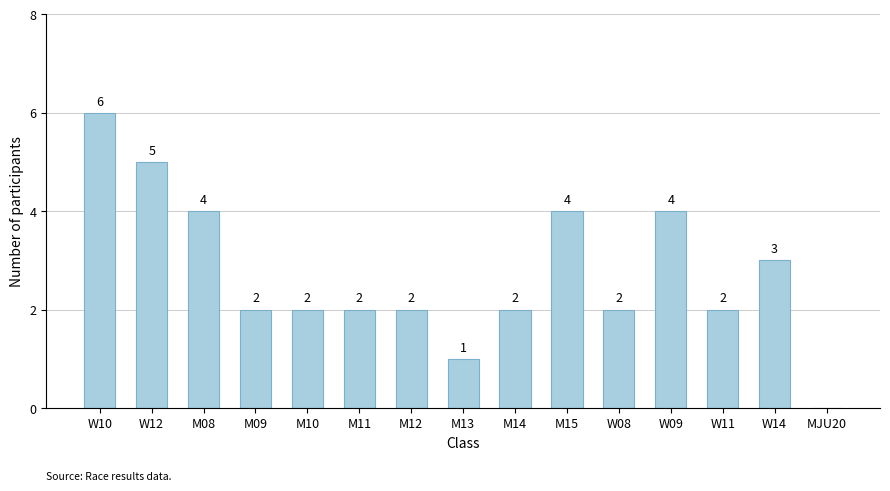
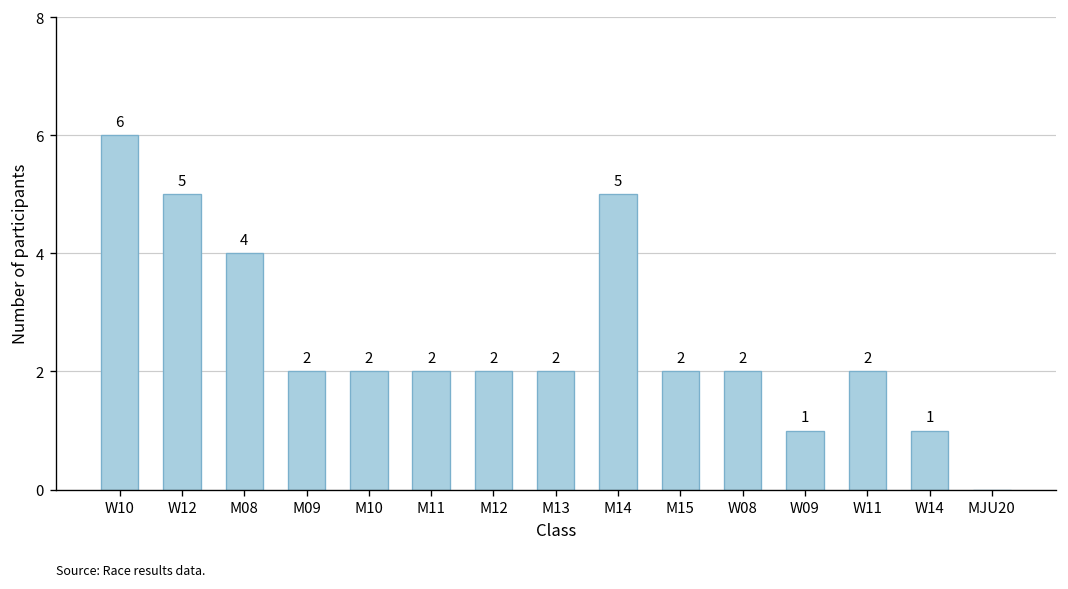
M13: 1 -> 2
M14: 2 -> 5
M15: 4 -> 2
W09: 4 -> 1
W14: 3 -> 1
